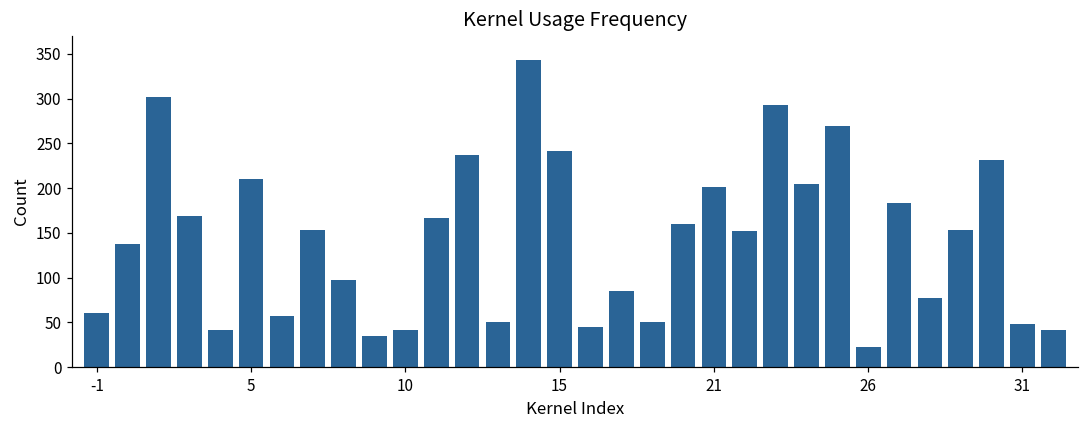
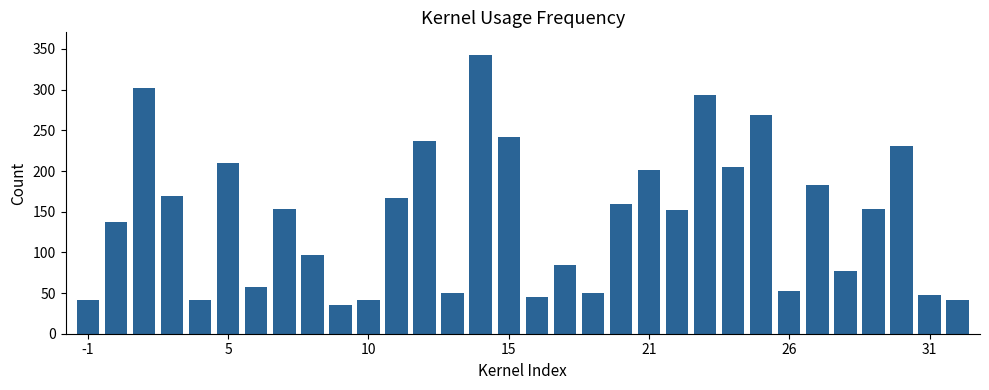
-1: 60 -> 40
26: 20 -> 50
